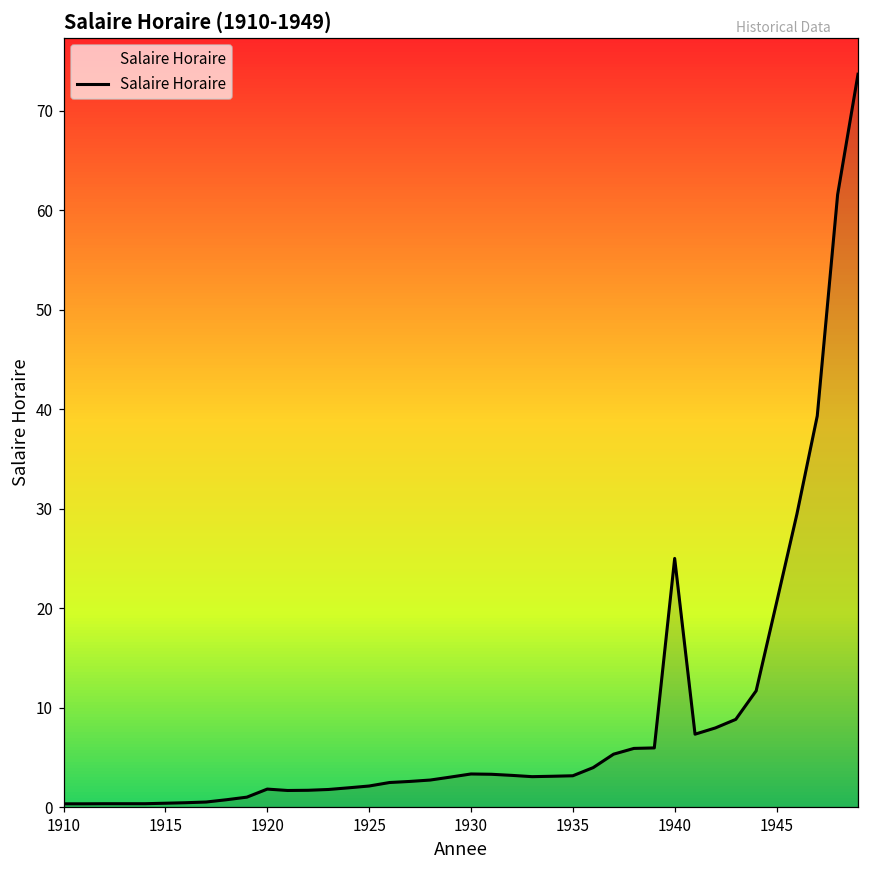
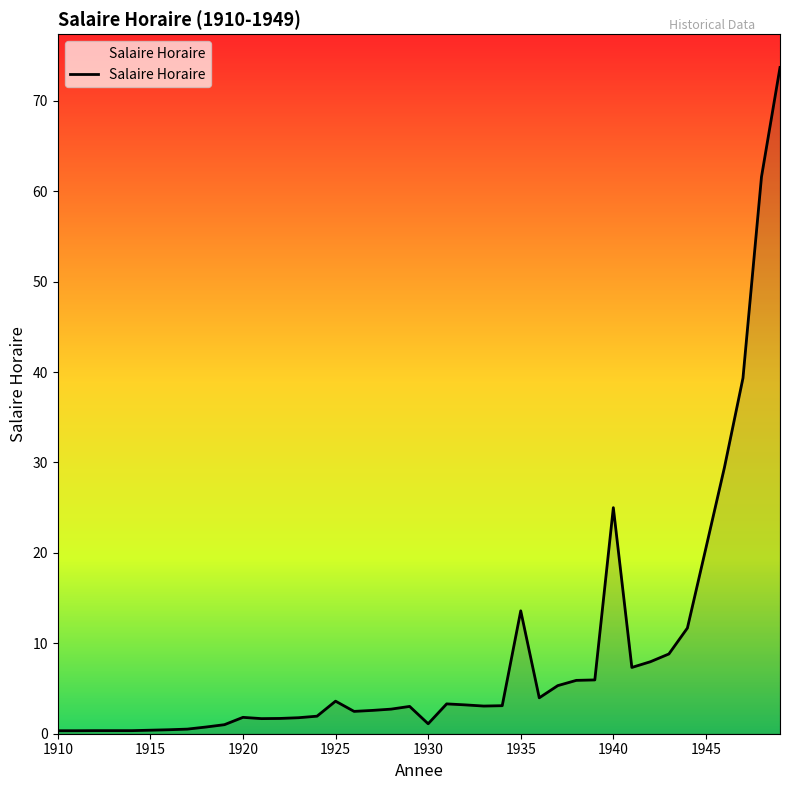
1925: 2 -> 4
1930: 3 -> 1
1935: 3 -> 14
